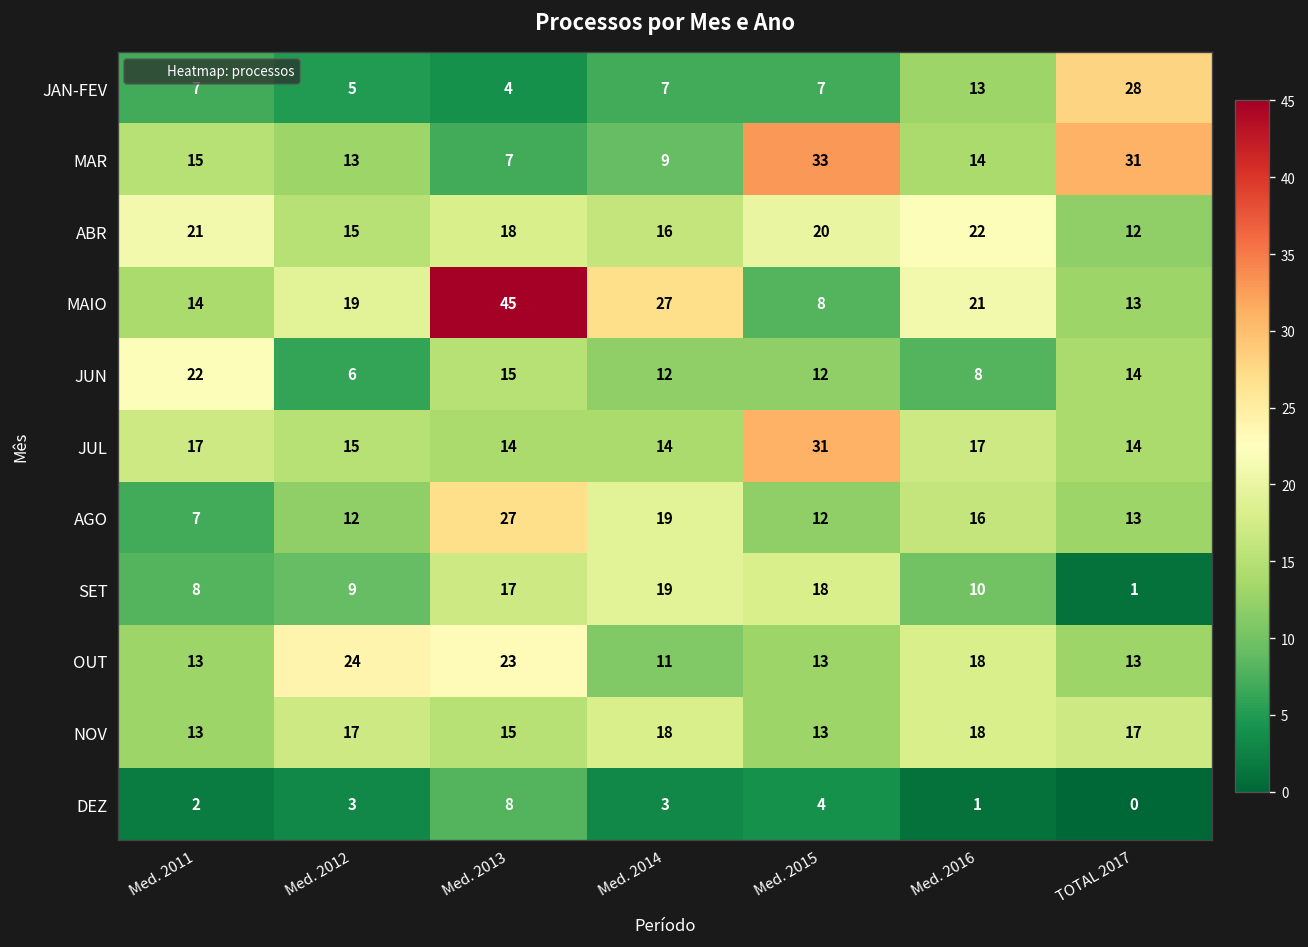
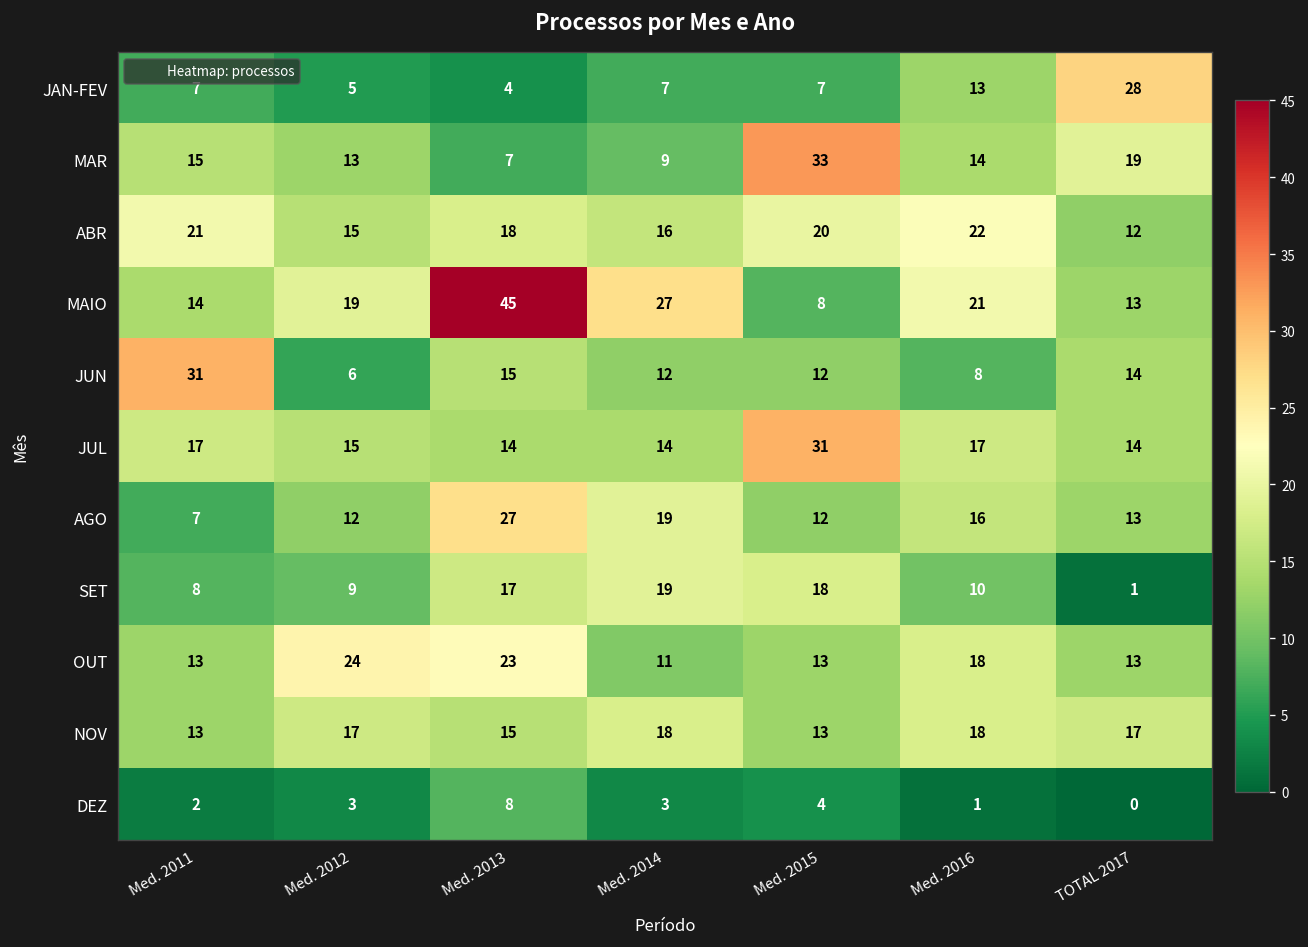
MAR, TOTAL 2017: 31 -> 19
JUN, Med. 2011: 22 -> 31
